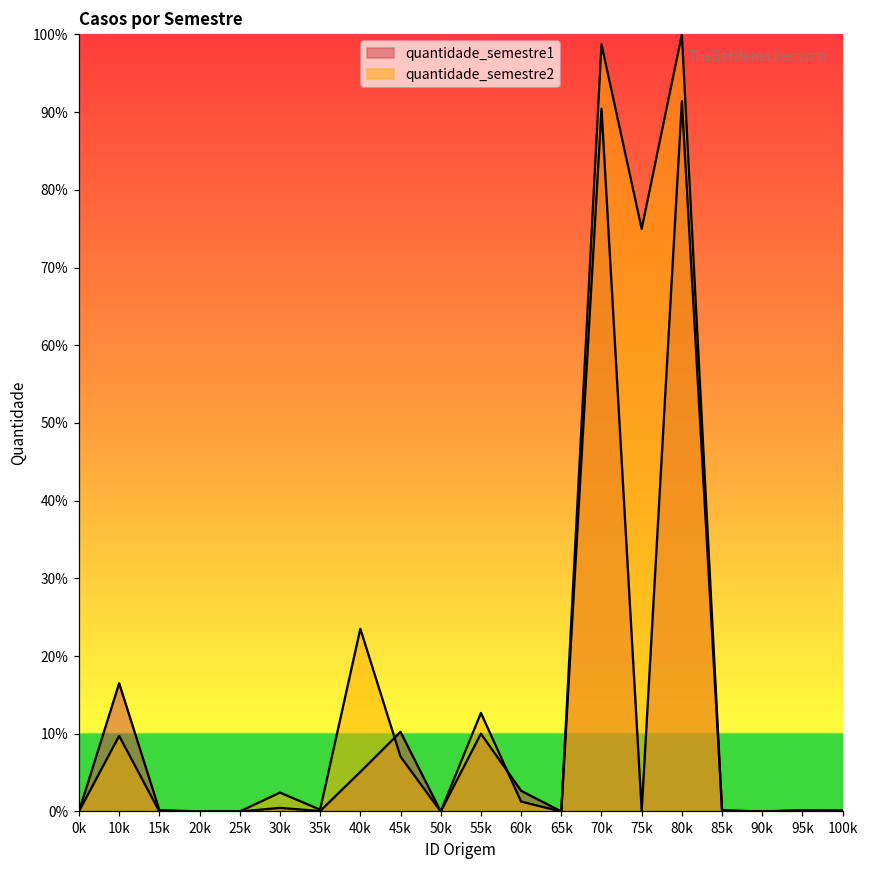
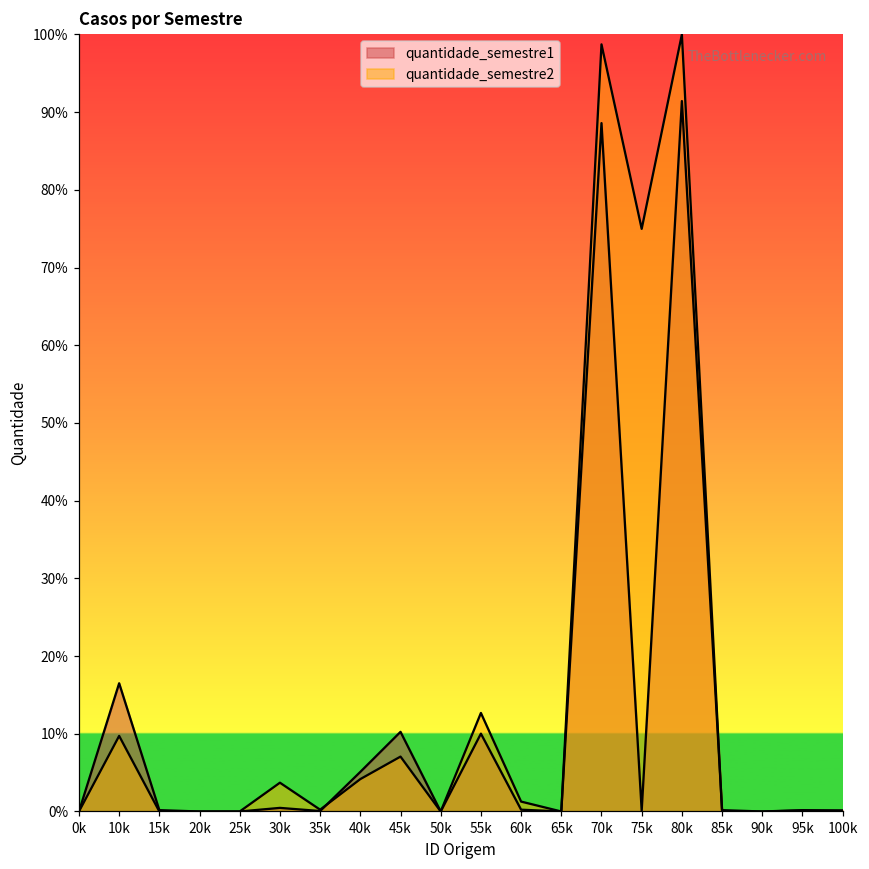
quantidade_semestre2, 30k: 2% -> 4%
quantidade_semestre2, 40k: 24% -> 4%
quantidade_semestre1, 60k: 3% -> 0%
quantidade_semestre1, 70k: 90% -> 89%
